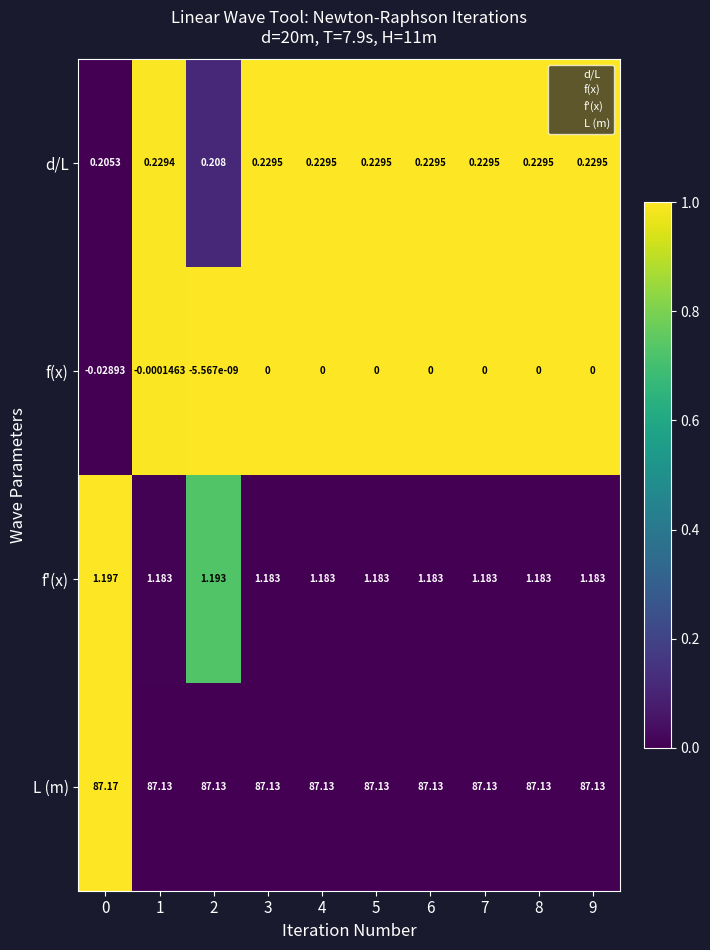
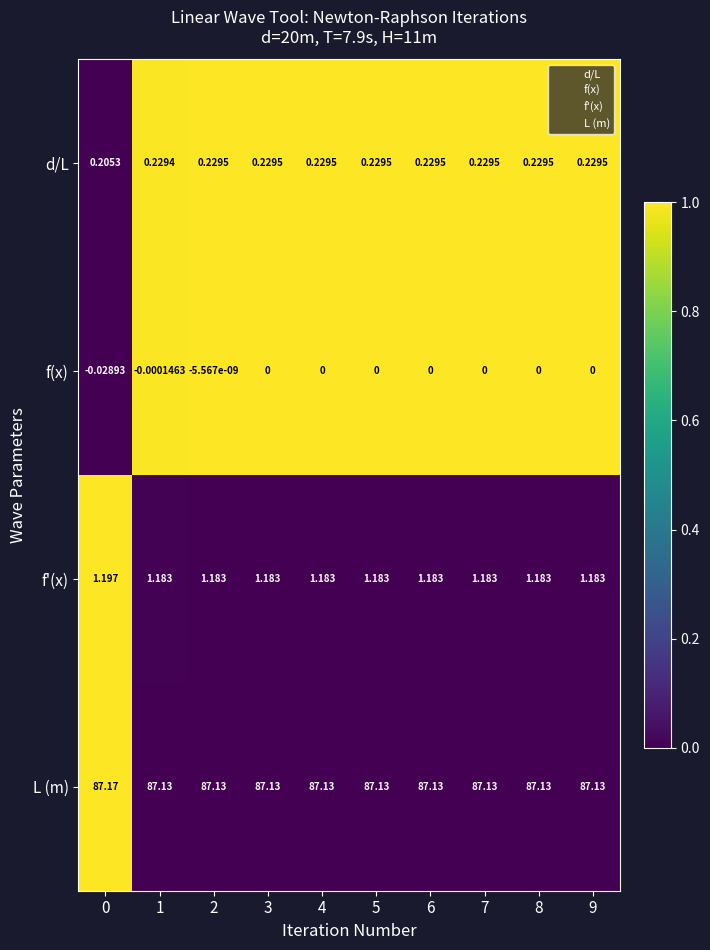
d/L, 2: 0.208 -> 0.2295
f'(x), 2: 1.193 -> 1.183
